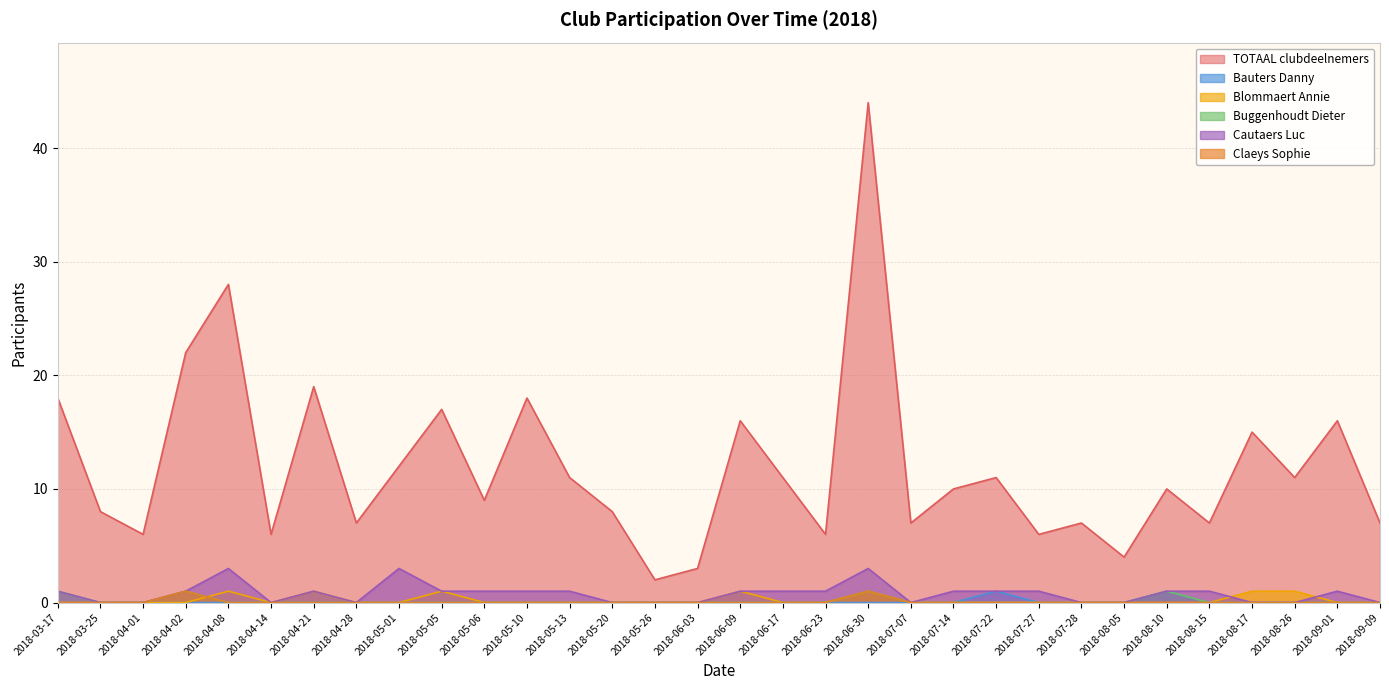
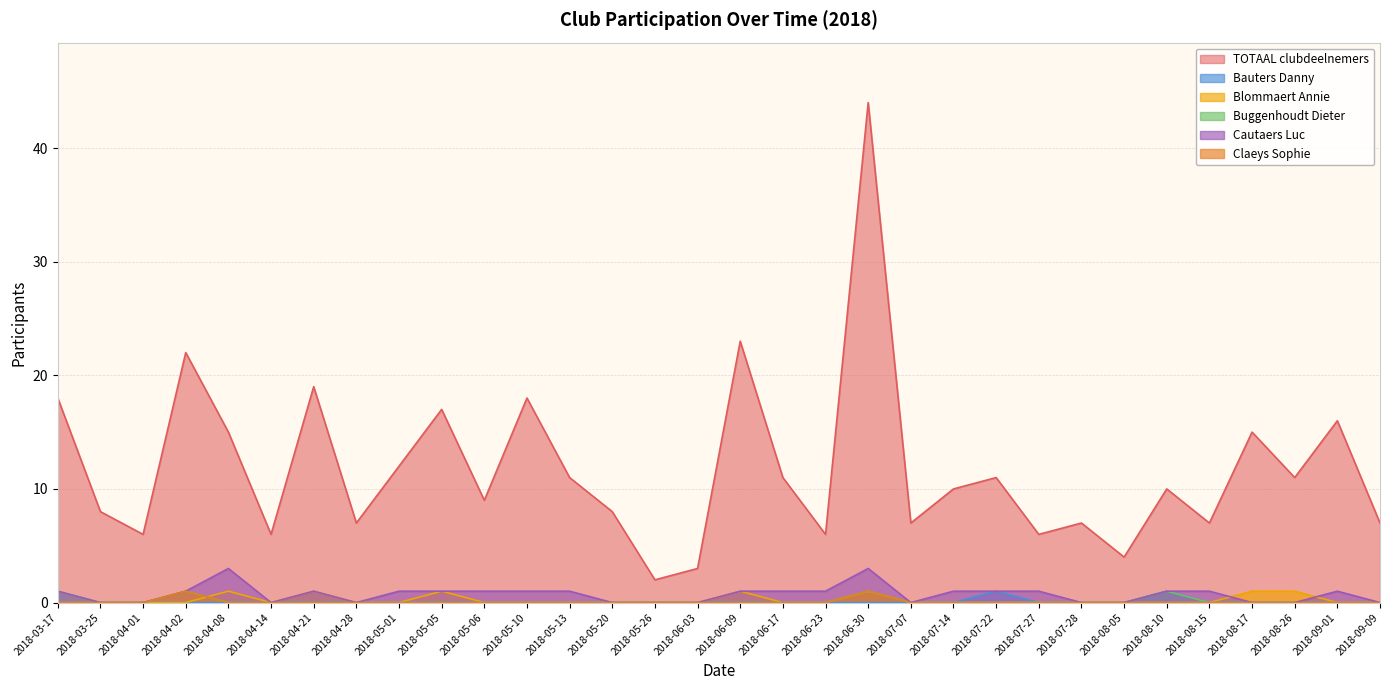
TOTAAL clubdeelnemers, 2018-04-08: 28 -> 15
Cautaers Luc, 2018-05-01: 3 -> 1
TOTAAL clubdeelnemers, 2018-06-09: 16 -> 23
